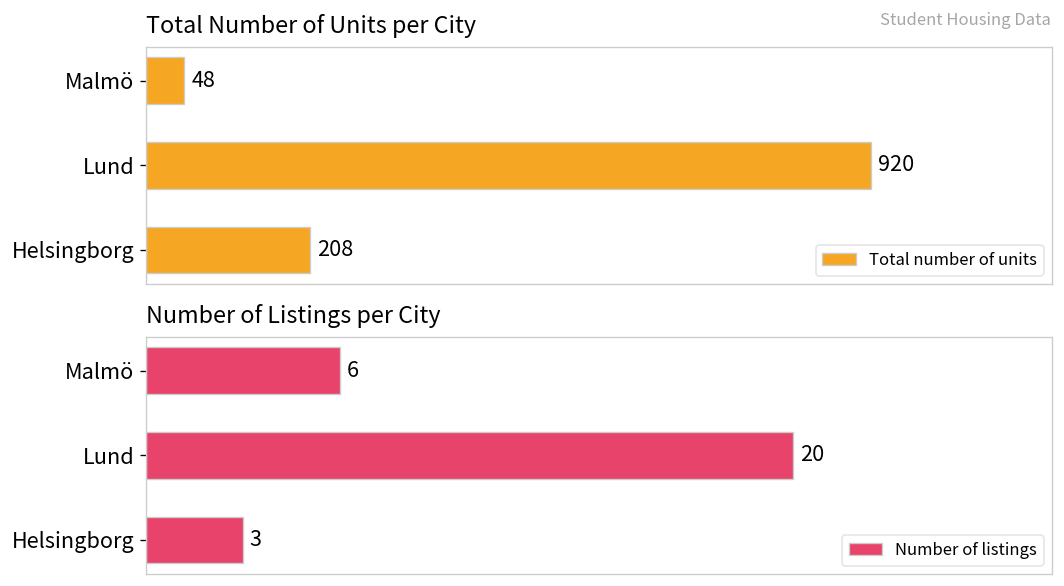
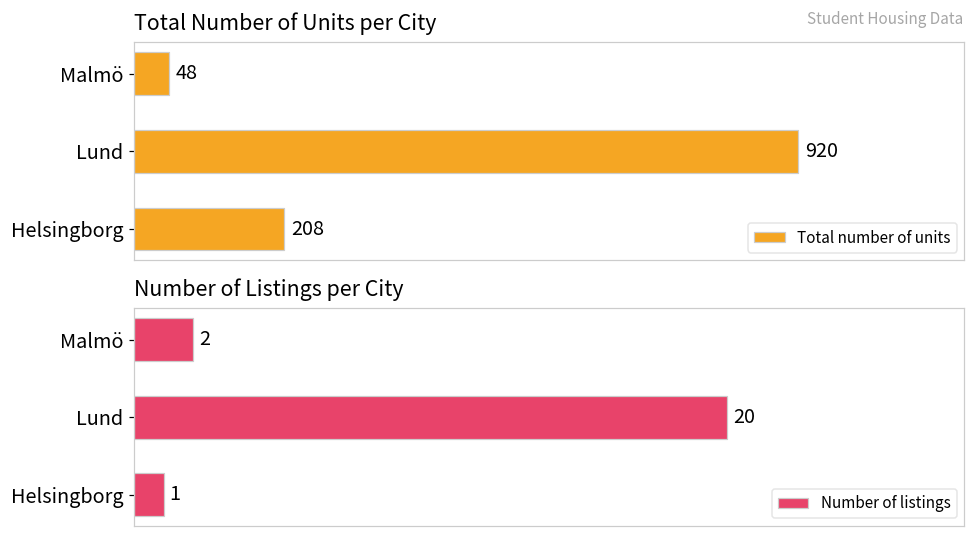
Number of Listings per City, Malmö: 6 -> 2
Number of Listings per City, Helsingborg: 3 -> 1
